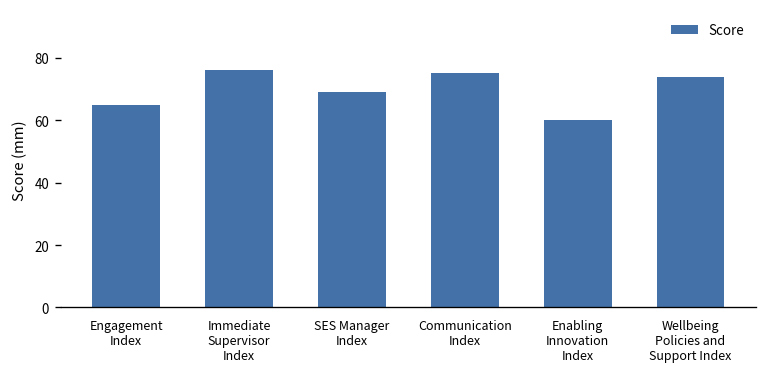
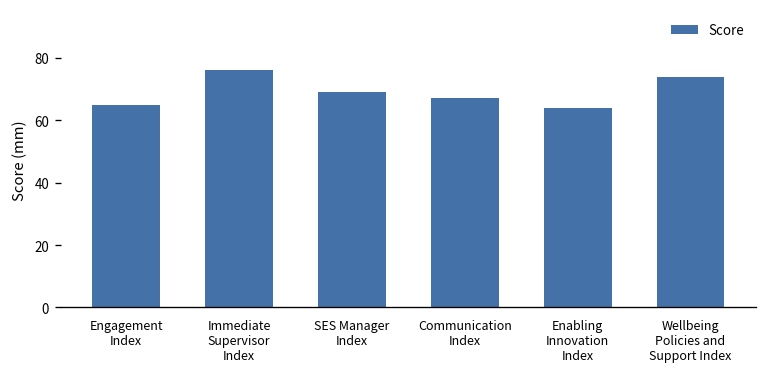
Communication Index: 75 -> 67
Enabling Innovation Index: 60 -> 64
